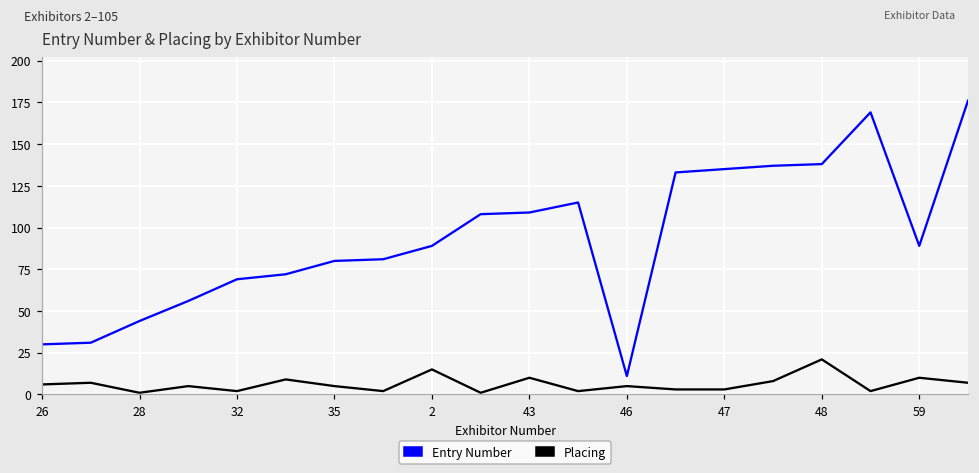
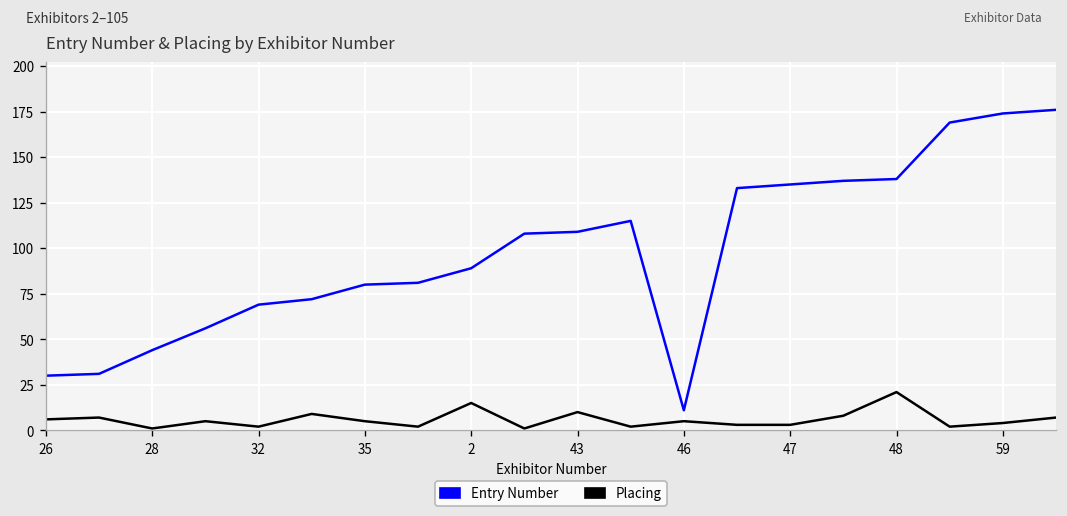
Entry Number, 59: 89 -> 174
Placing, 59: 10 -> 4
